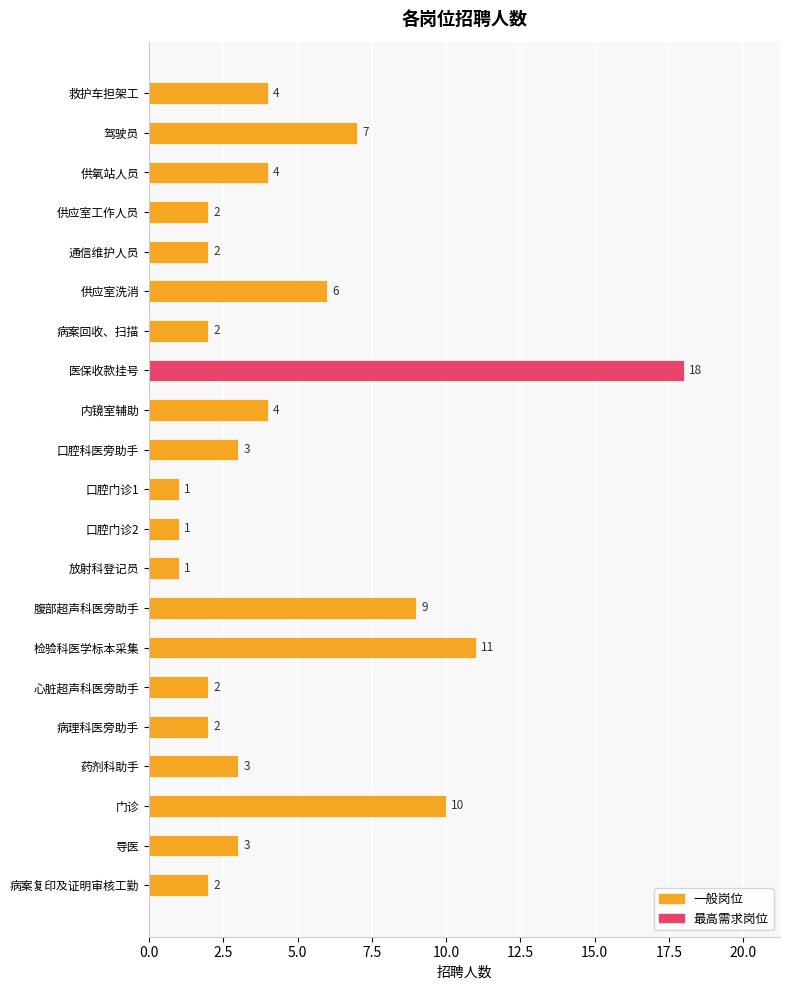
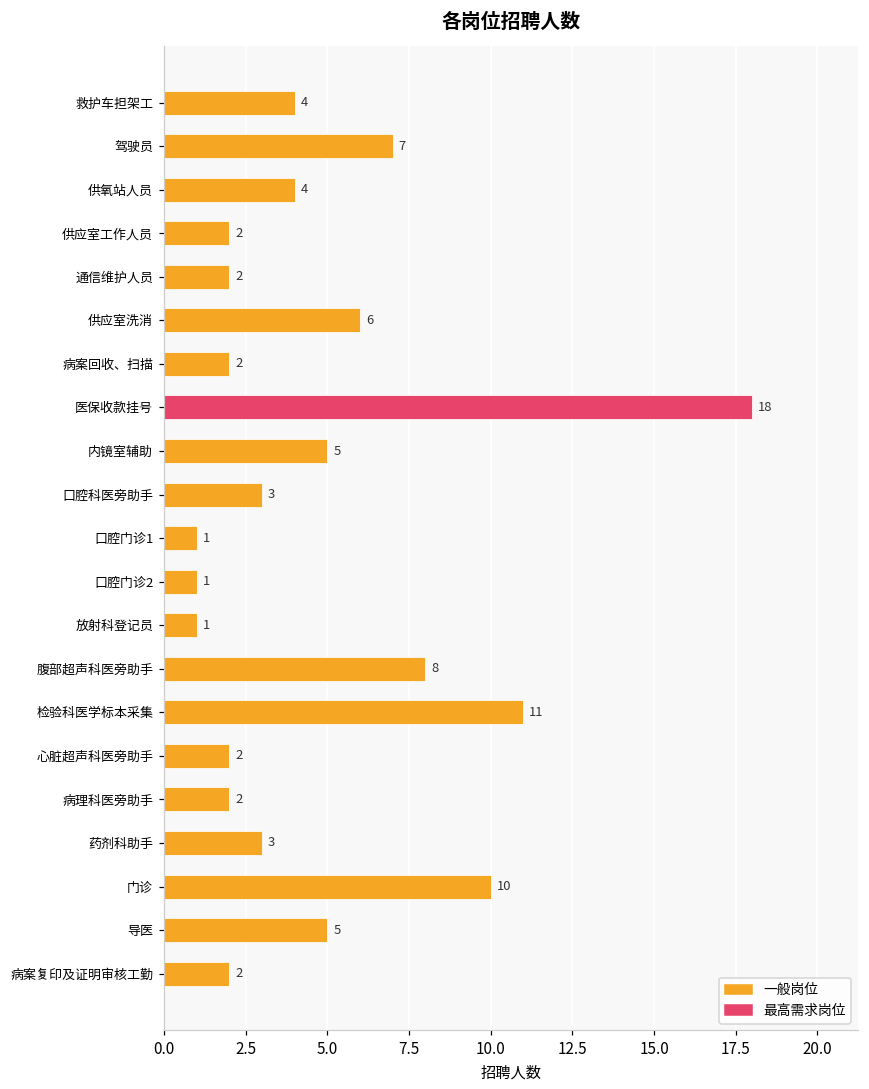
内镜室辅助: 4 -> 5
腹部超声科医旁助手: 9 -> 8
导医: 3 -> 5
